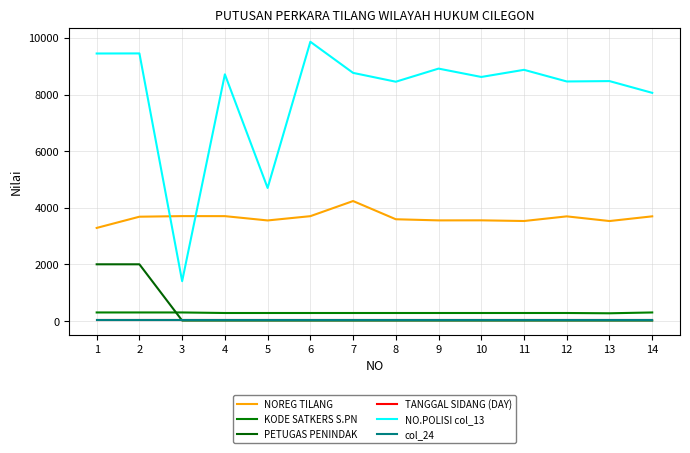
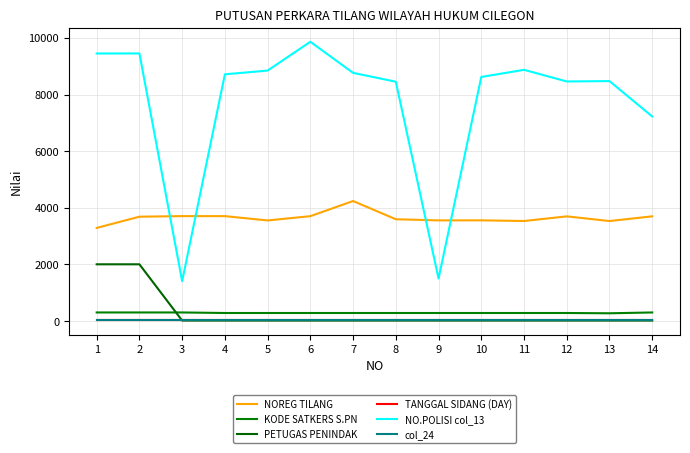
NO.POLISI col_13, 5: 4700 -> 8800
NO.POLISI col_13, 9: 8900 -> 1500
NO.POLISI col_13, 14: 8100 -> 7200
